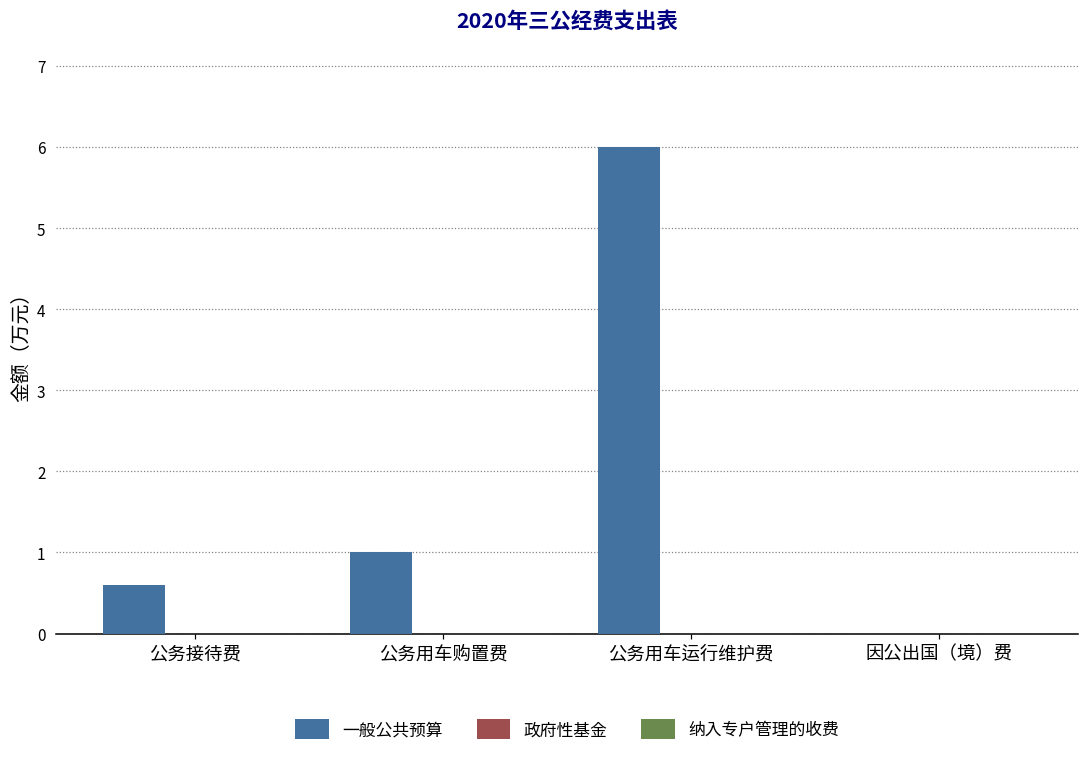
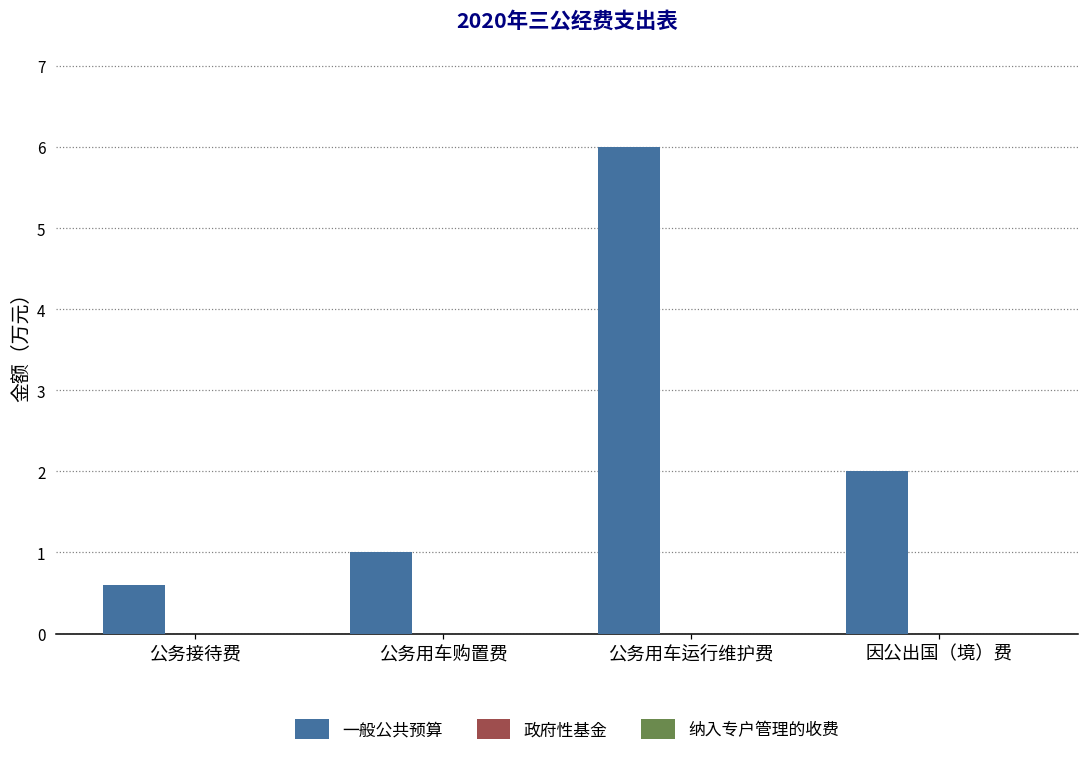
一般公共预算, 因公出国（境）费: 0 -> 2
